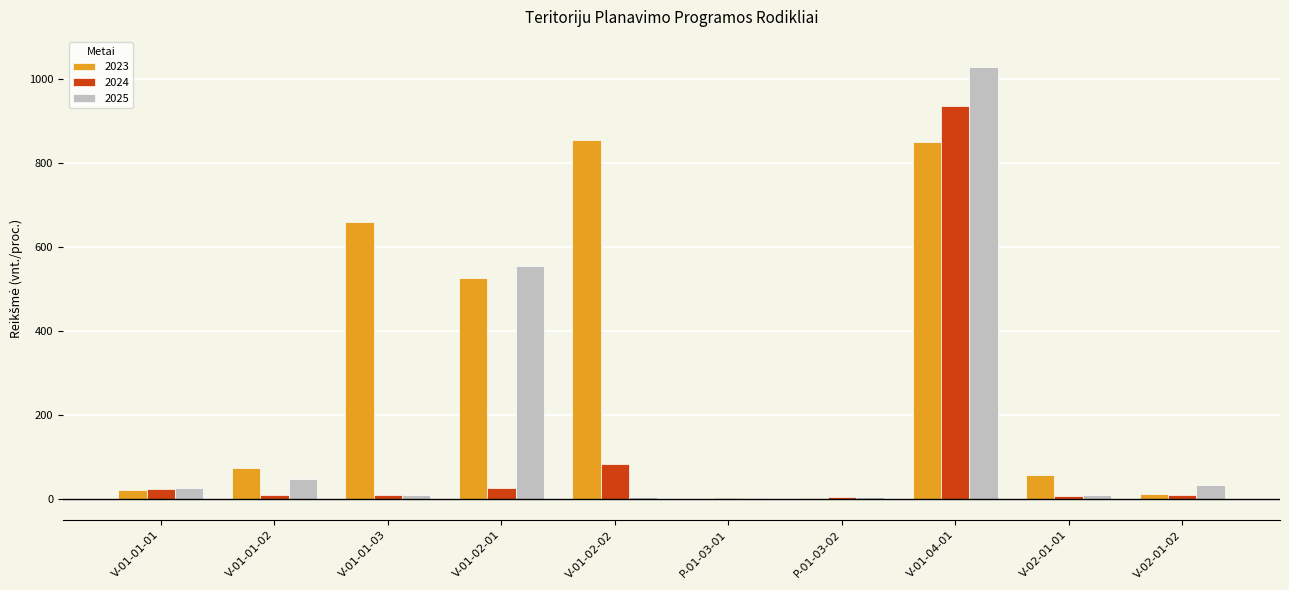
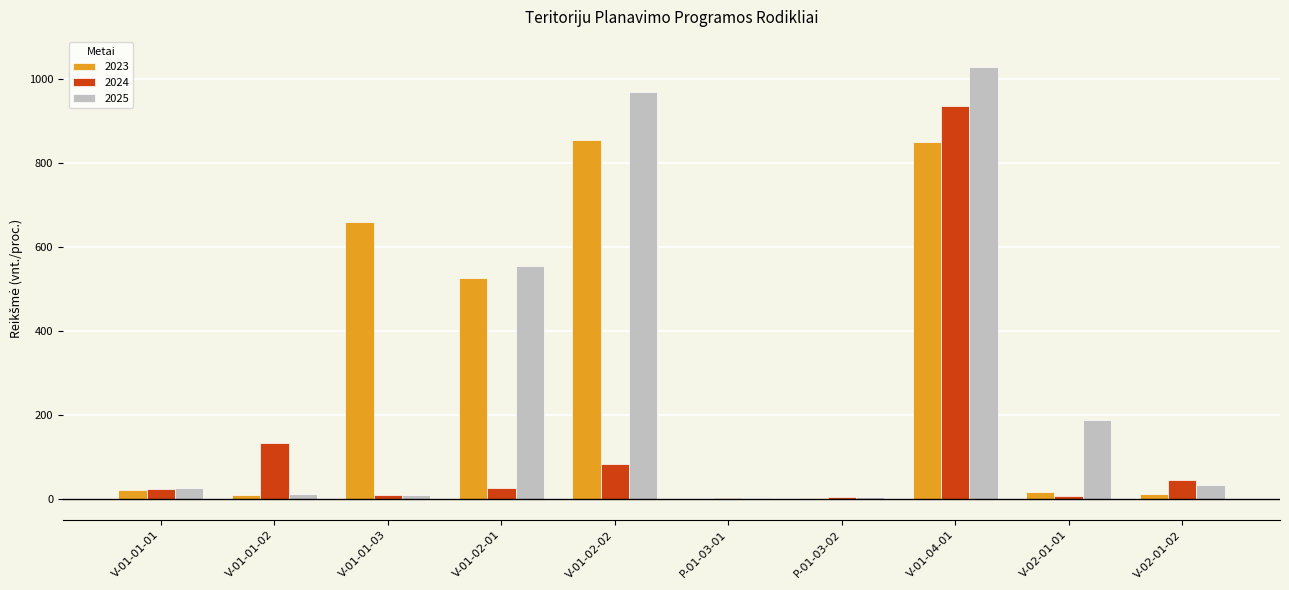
2023, V-01-01-02: 70 -> 10
2024, V-01-01-02: 10 -> 130
2025, V-01-01-02: 50 -> 10
2025, V-01-02-02: 10 -> 970
2023, V-02-01-01: 60 -> 20
2025, V-02-01-01: 10 -> 190
2024, V-02-01-02: 10 -> 50
